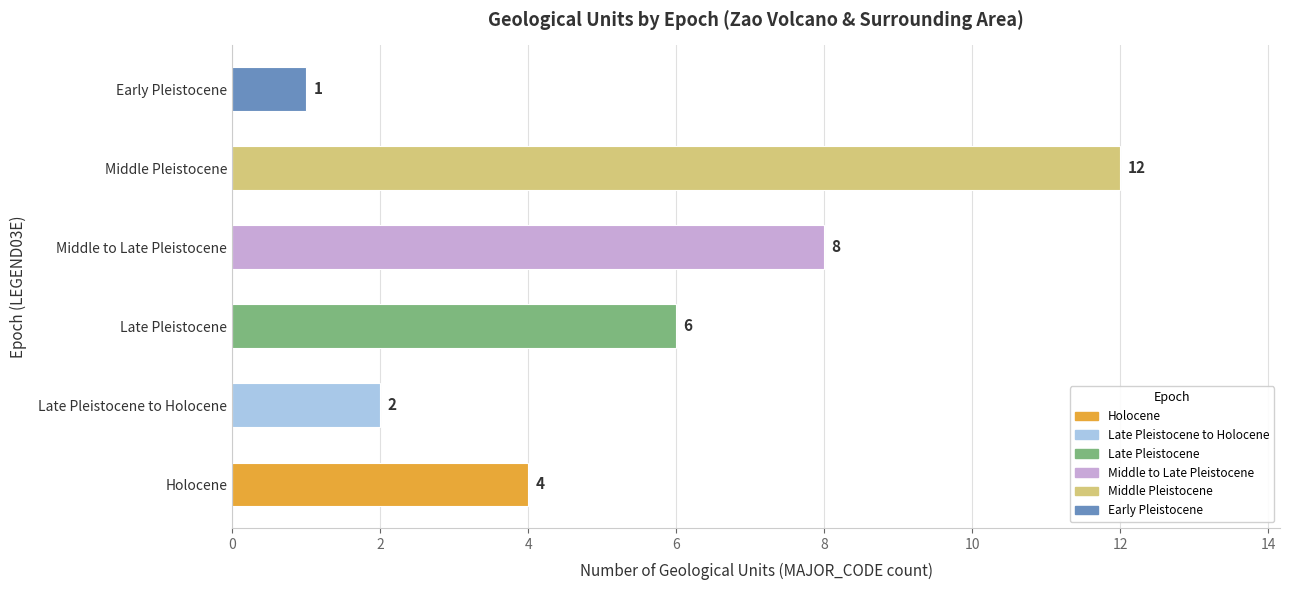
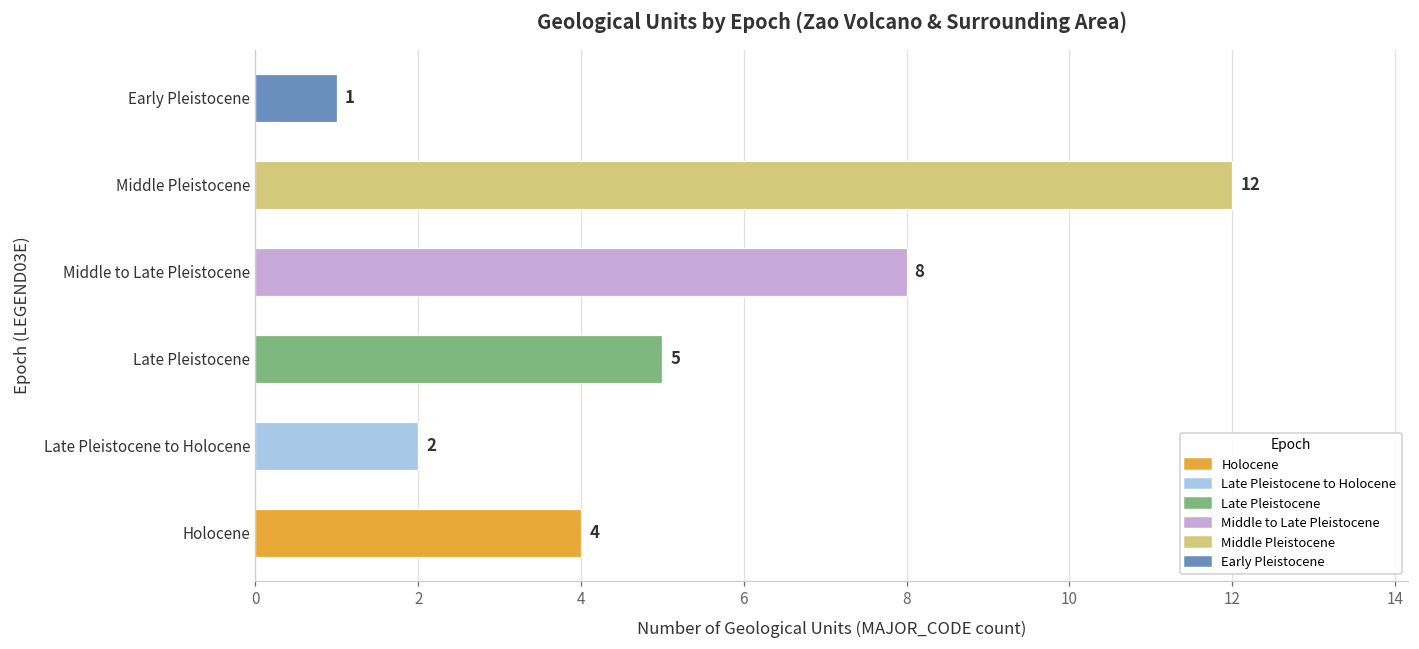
Late Pleistocene: 6 -> 5
